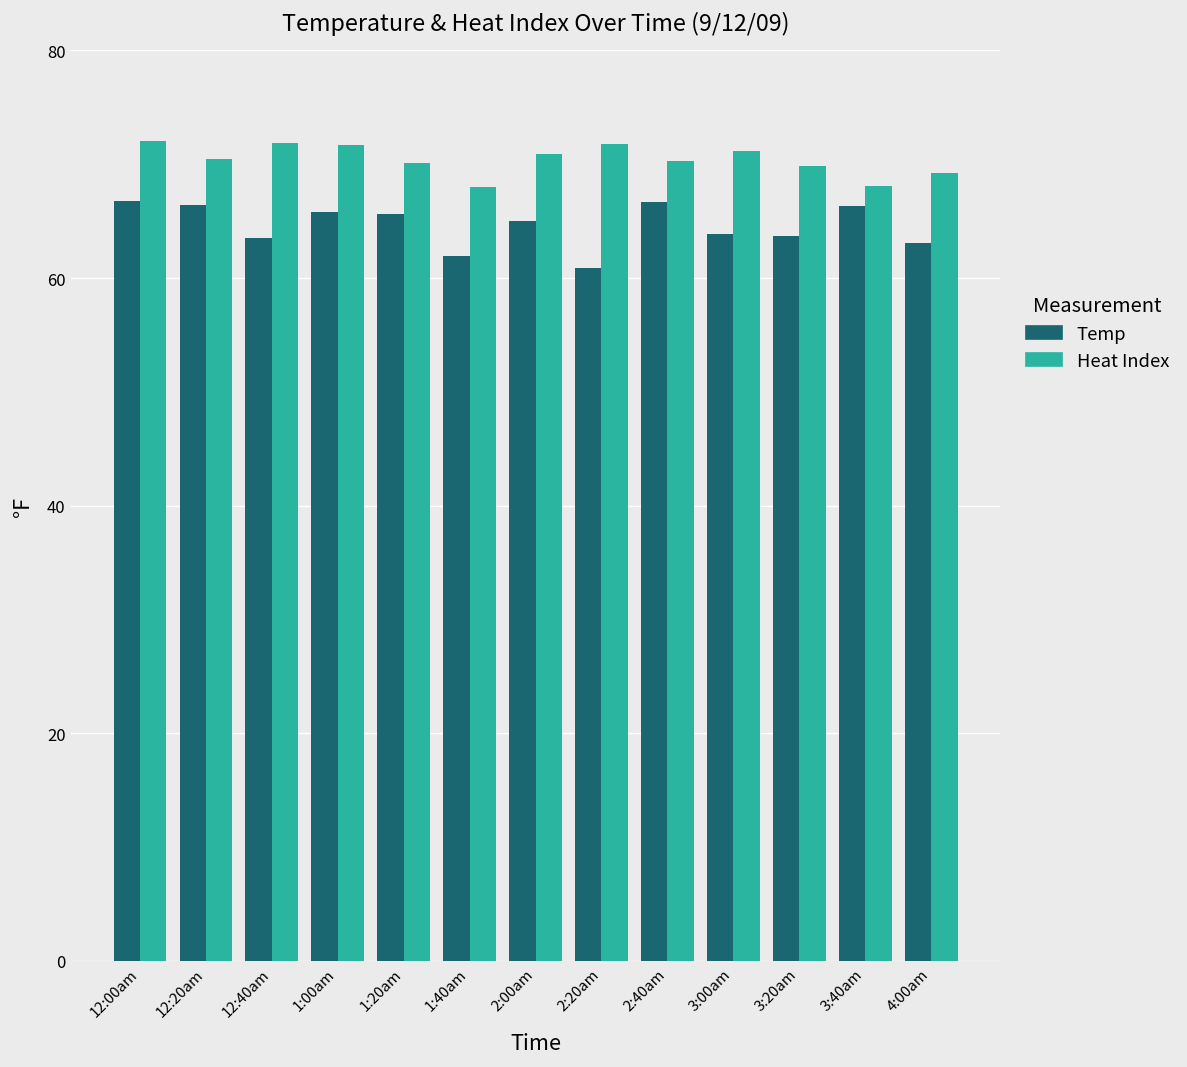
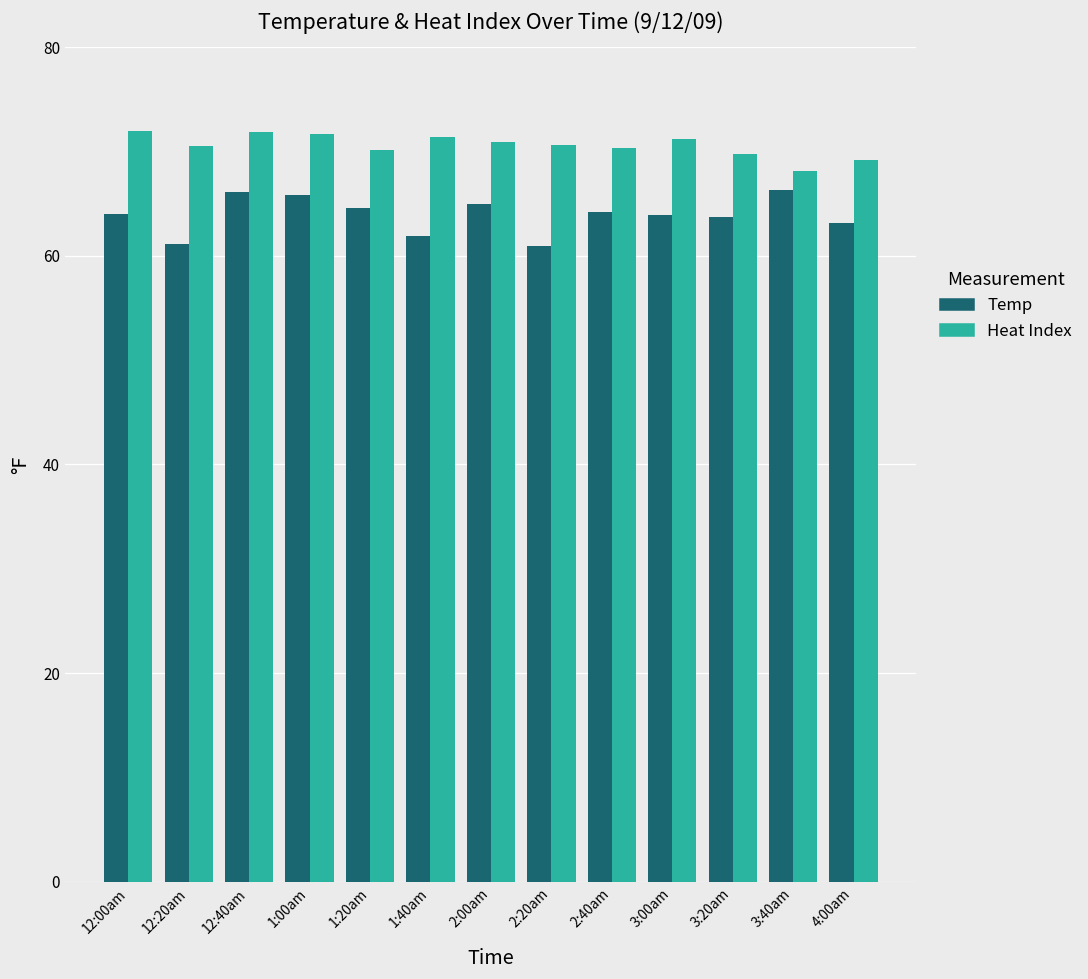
Temp, 12:00am: 67 -> 64
Temp, 12:20am: 66 -> 61
Temp, 12:40am: 64 -> 66
Temp, 1:20am: 66 -> 65
Heat Index, 1:40am: 68 -> 71
Heat Index, 2:20am: 72 -> 71
Temp, 2:40am: 67 -> 64
